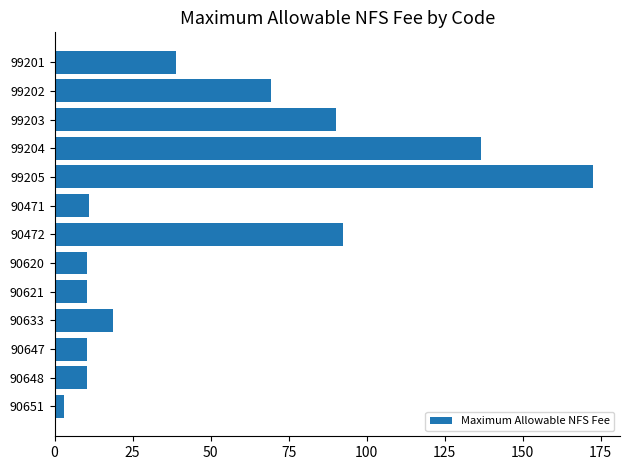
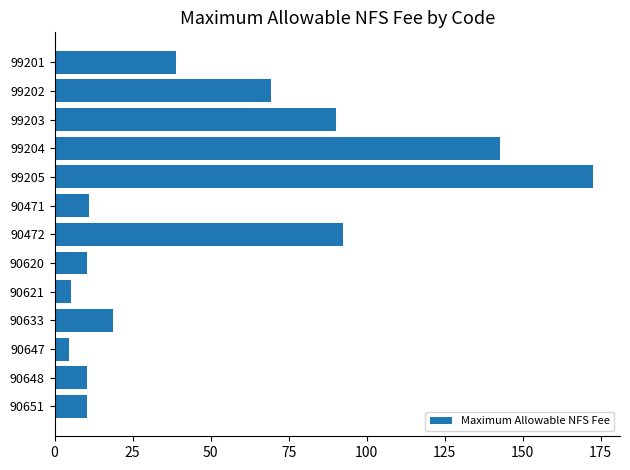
99204: 137 -> 143
90621: 10 -> 5
90647: 10 -> 5
90651: 3 -> 10
